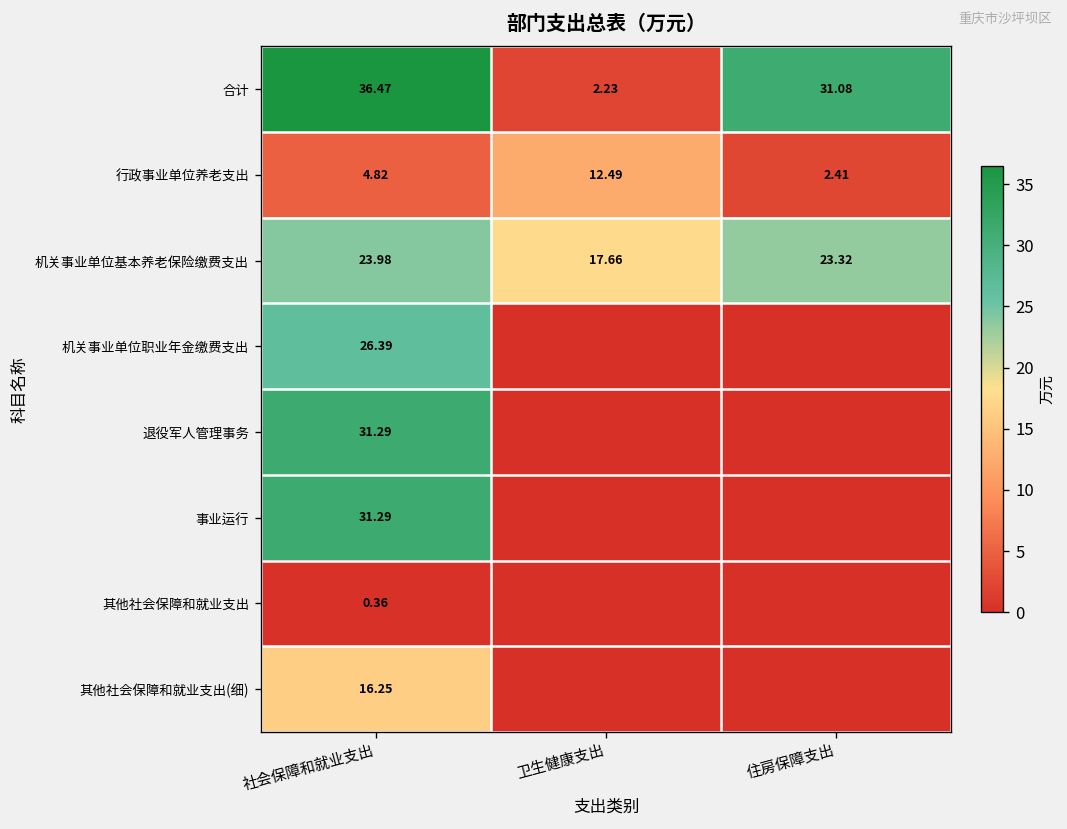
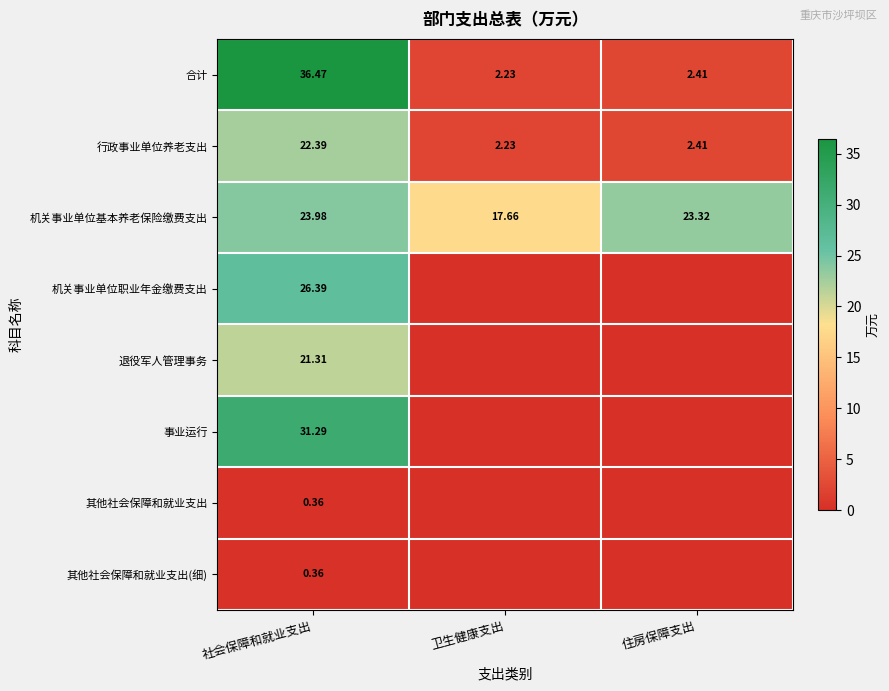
合计, 住房保障支出: 31.08 -> 2.41
行政事业单位养老支出, 社会保障和就业支出: 4.82 -> 22.39
行政事业单位养老支出, 卫生健康支出: 12.49 -> 2.23
退役军人管理事务, 社会保障和就业支出: 31.29 -> 21.31
其他社会保障和就业支出(细), 社会保障和就业支出: 16.25 -> 0.36
